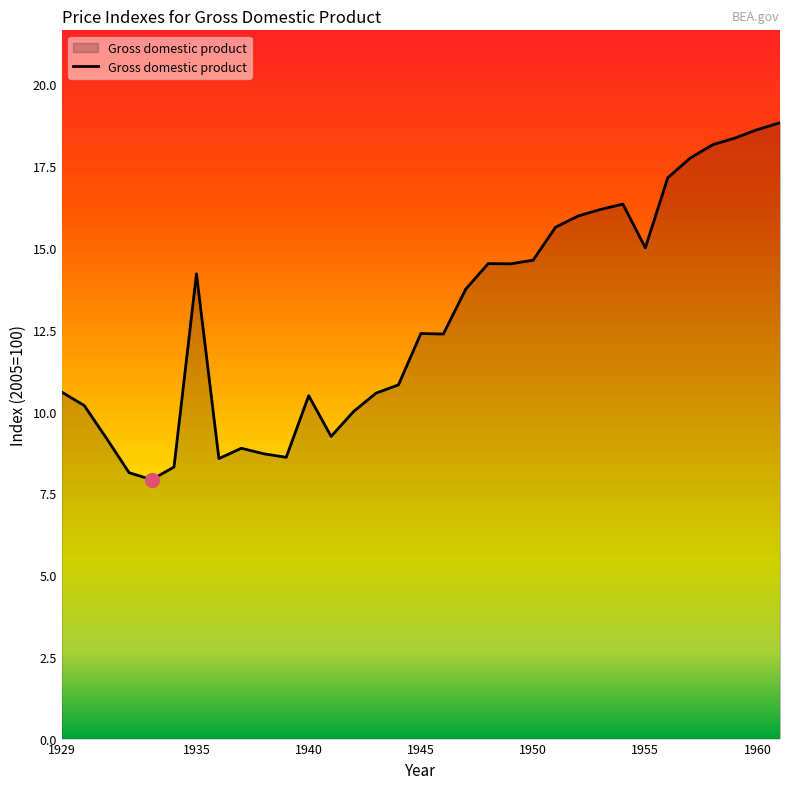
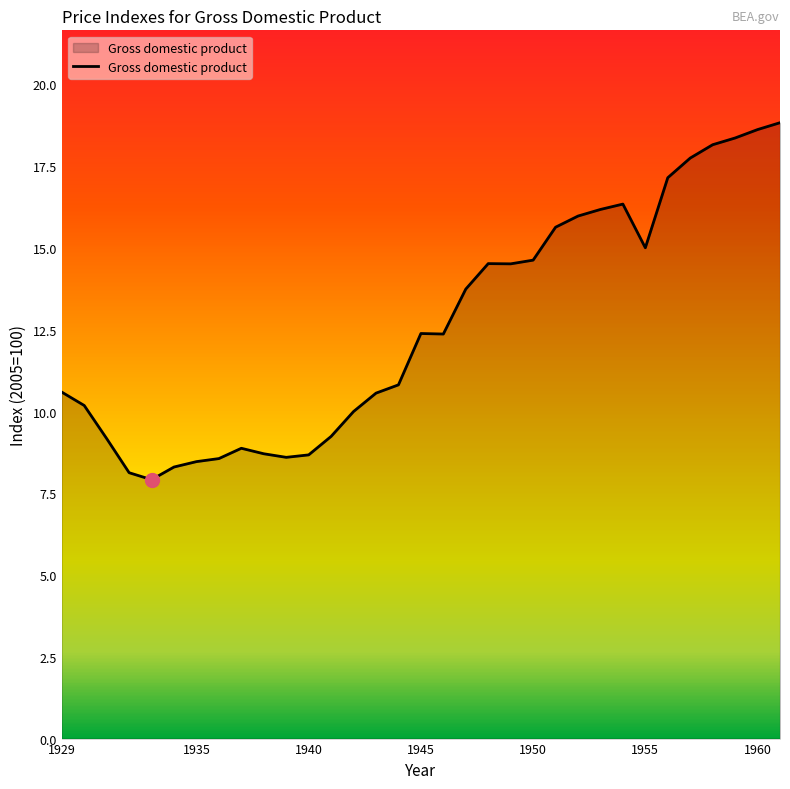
Gross domestic product, 1935: 14.2 -> 8.5
Gross domestic product, 1940: 10.5 -> 8.7
